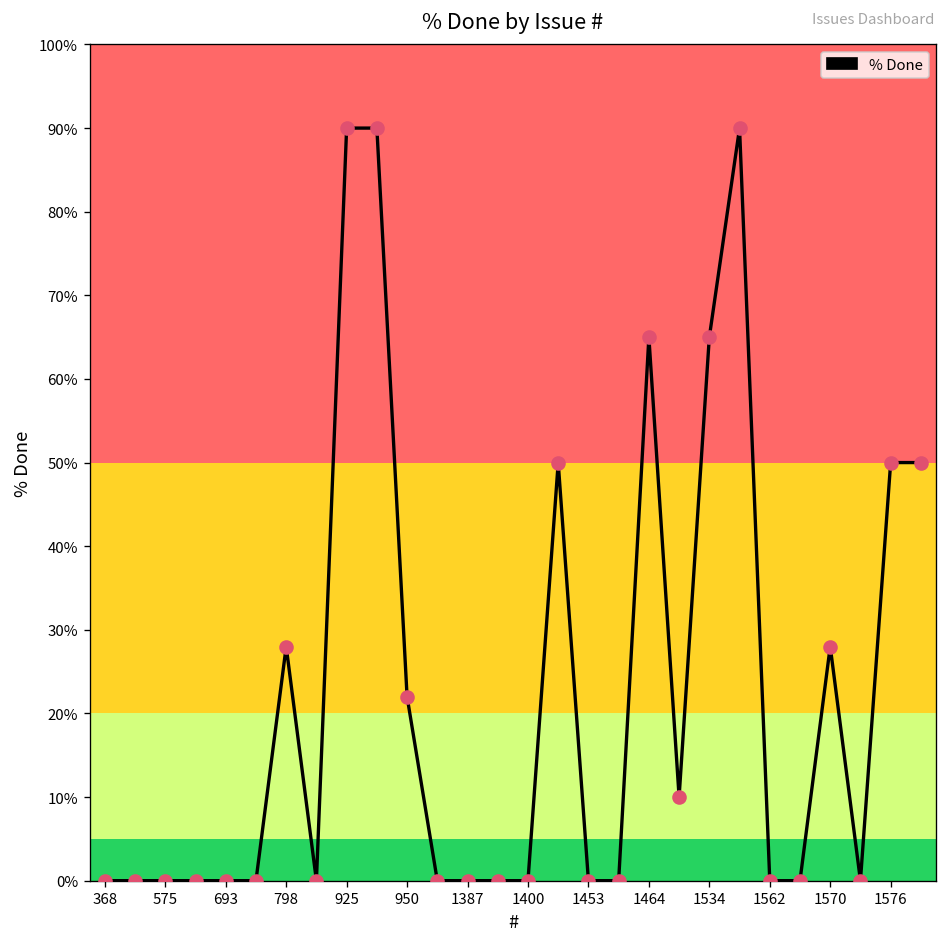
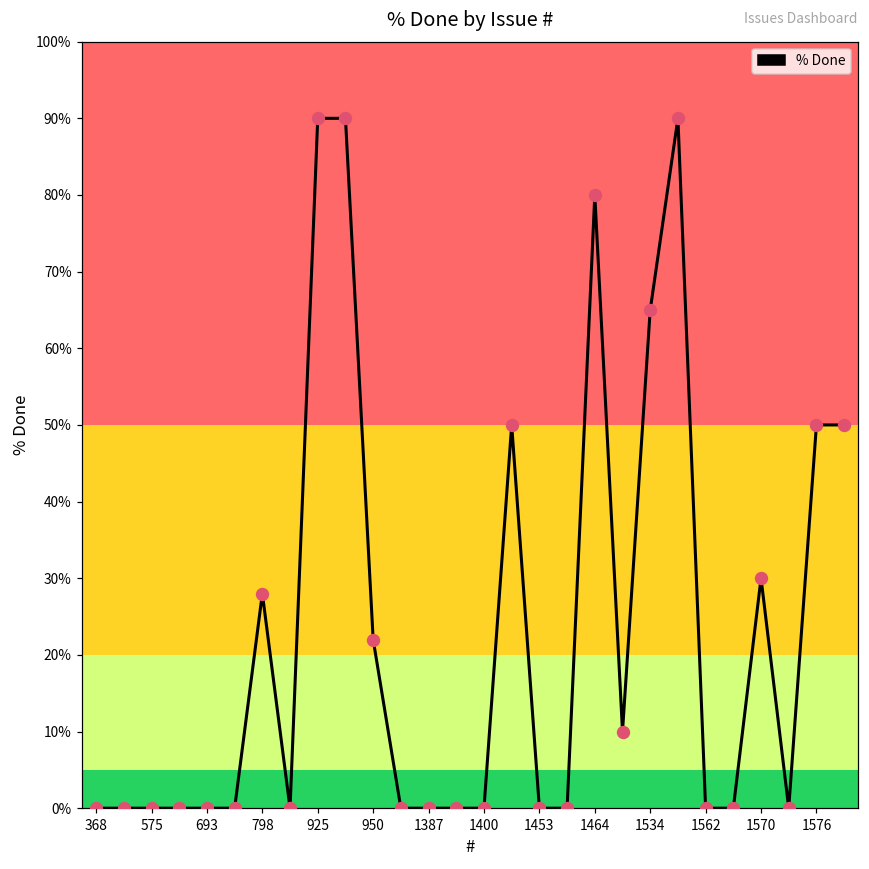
1464: 65% -> 80%
1570: 28% -> 30%
